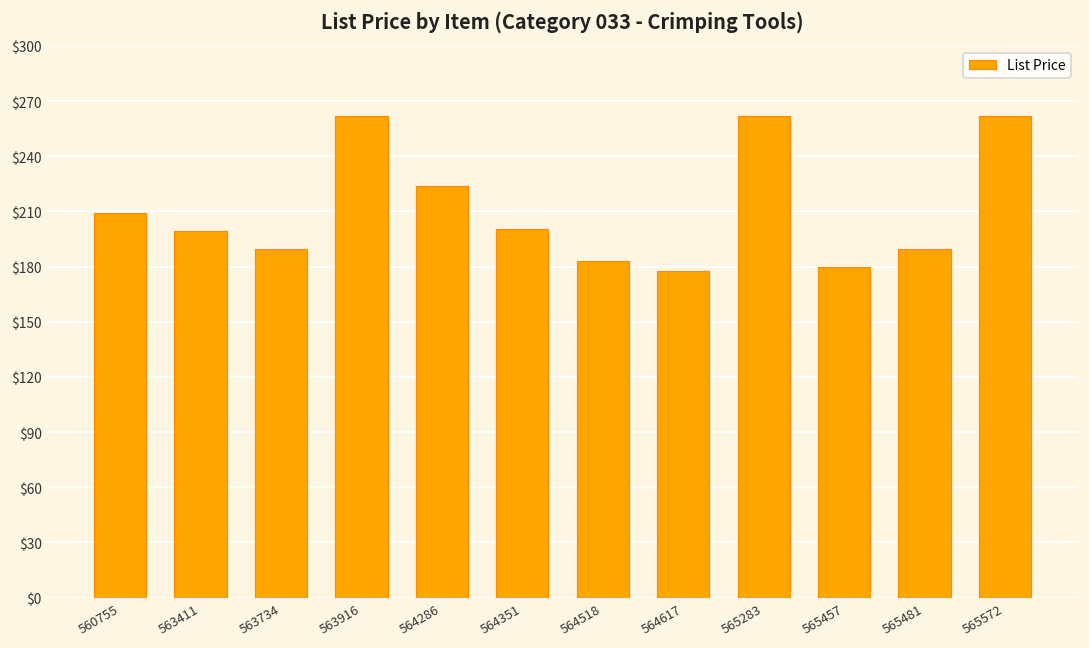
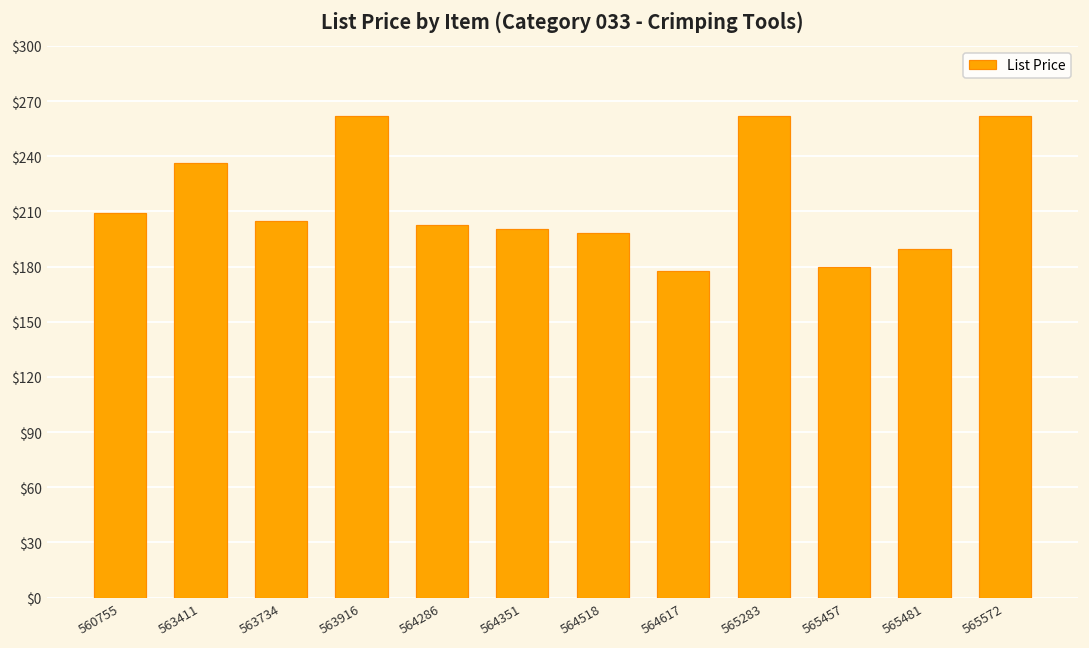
563411: $200 -> $236
563734: $190 -> $205
564286: $224 -> $203
564518: $183 -> $198
